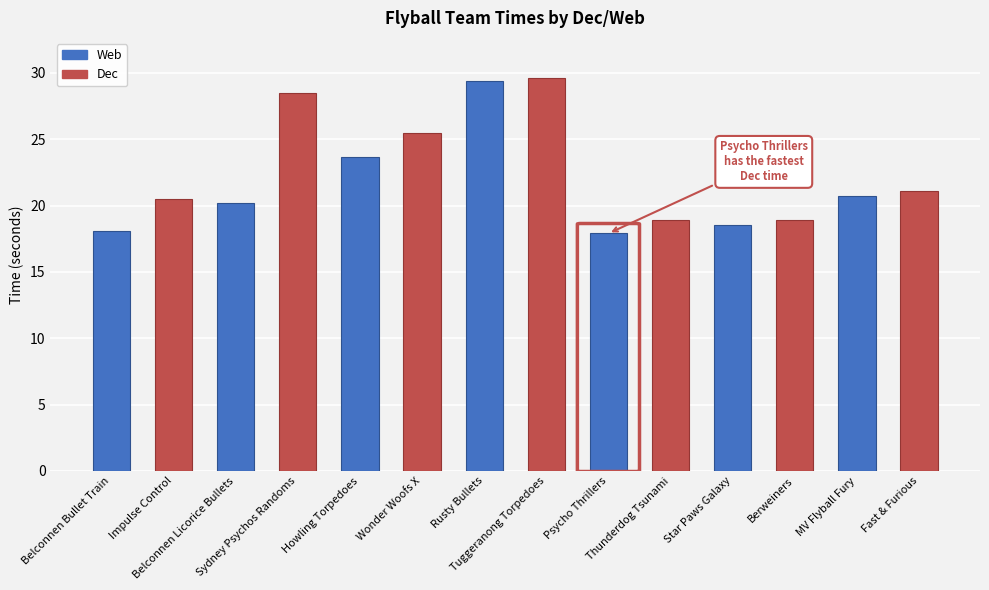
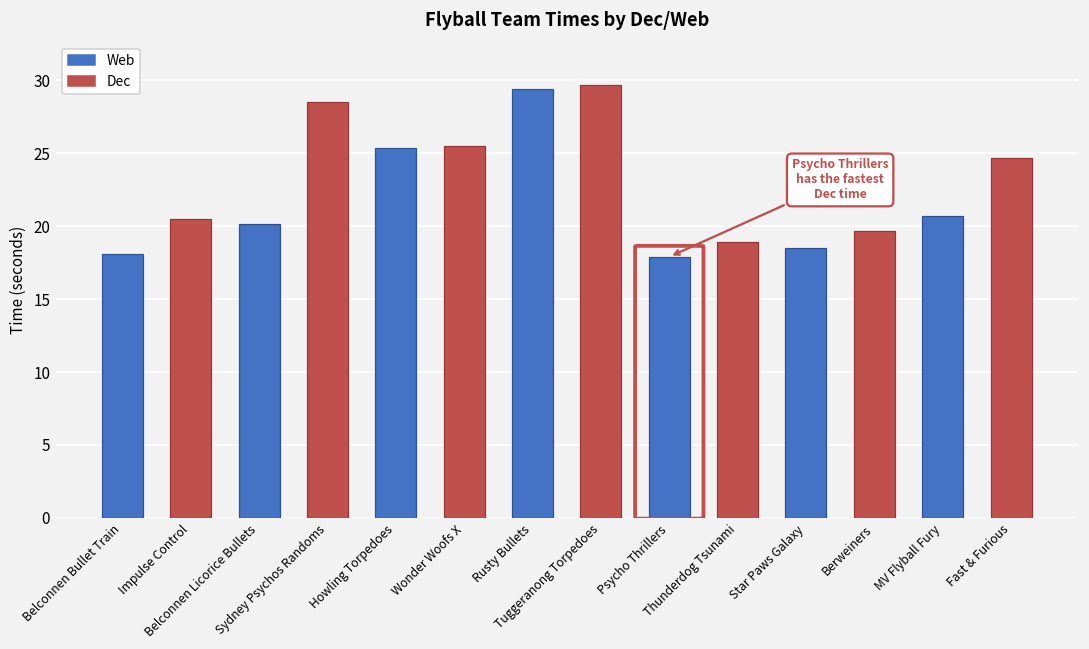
Web, Howling Torpedoes: 23.6 -> 25.3
Dec, Berweiners: 18.9 -> 19.7
Dec, Fast & Furious: 21.1 -> 24.7
